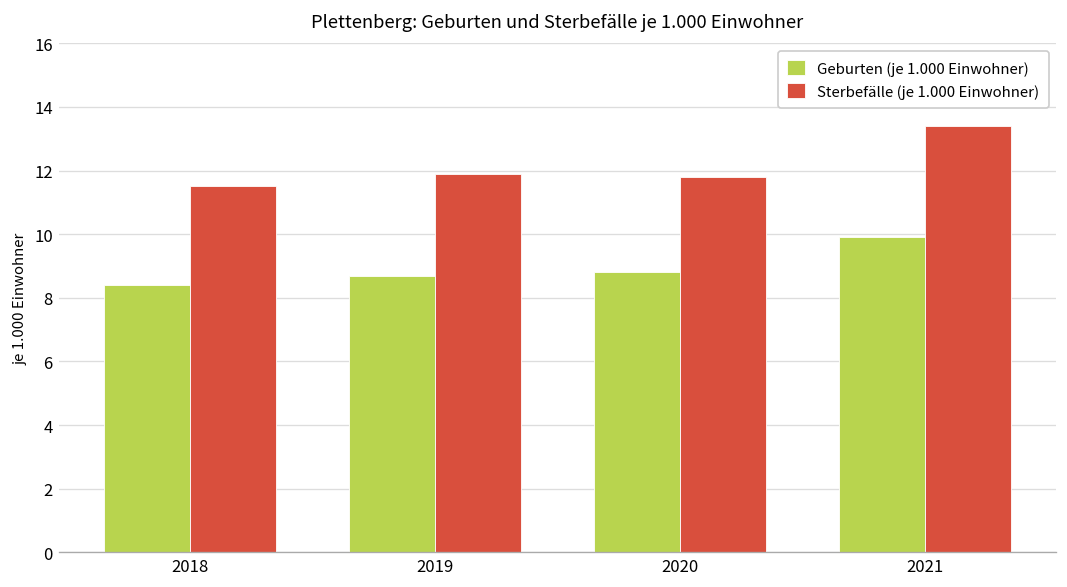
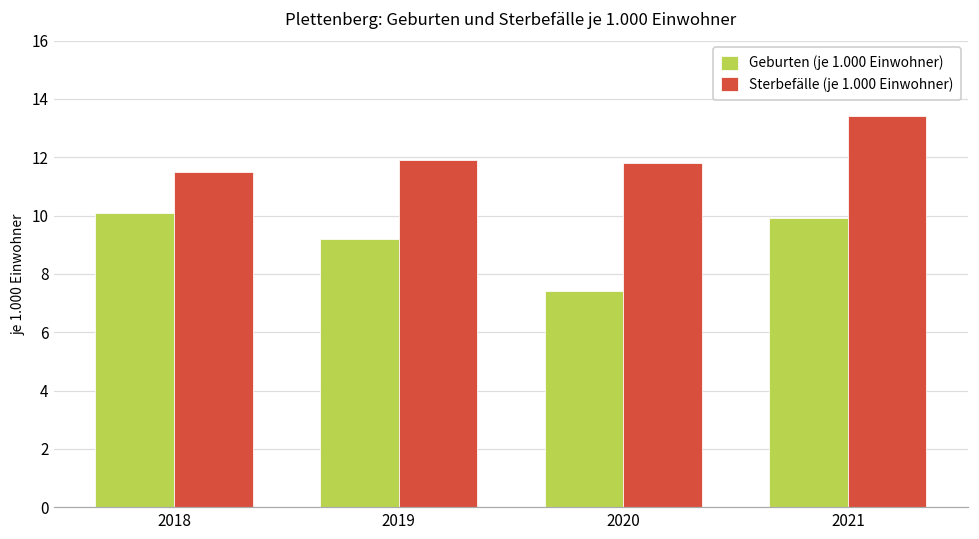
Geburten (je 1.000 Einwohner), 2018: 8.4 -> 10.1
Geburten (je 1.000 Einwohner), 2019: 8.7 -> 9.2
Geburten (je 1.000 Einwohner), 2020: 8.8 -> 7.4
